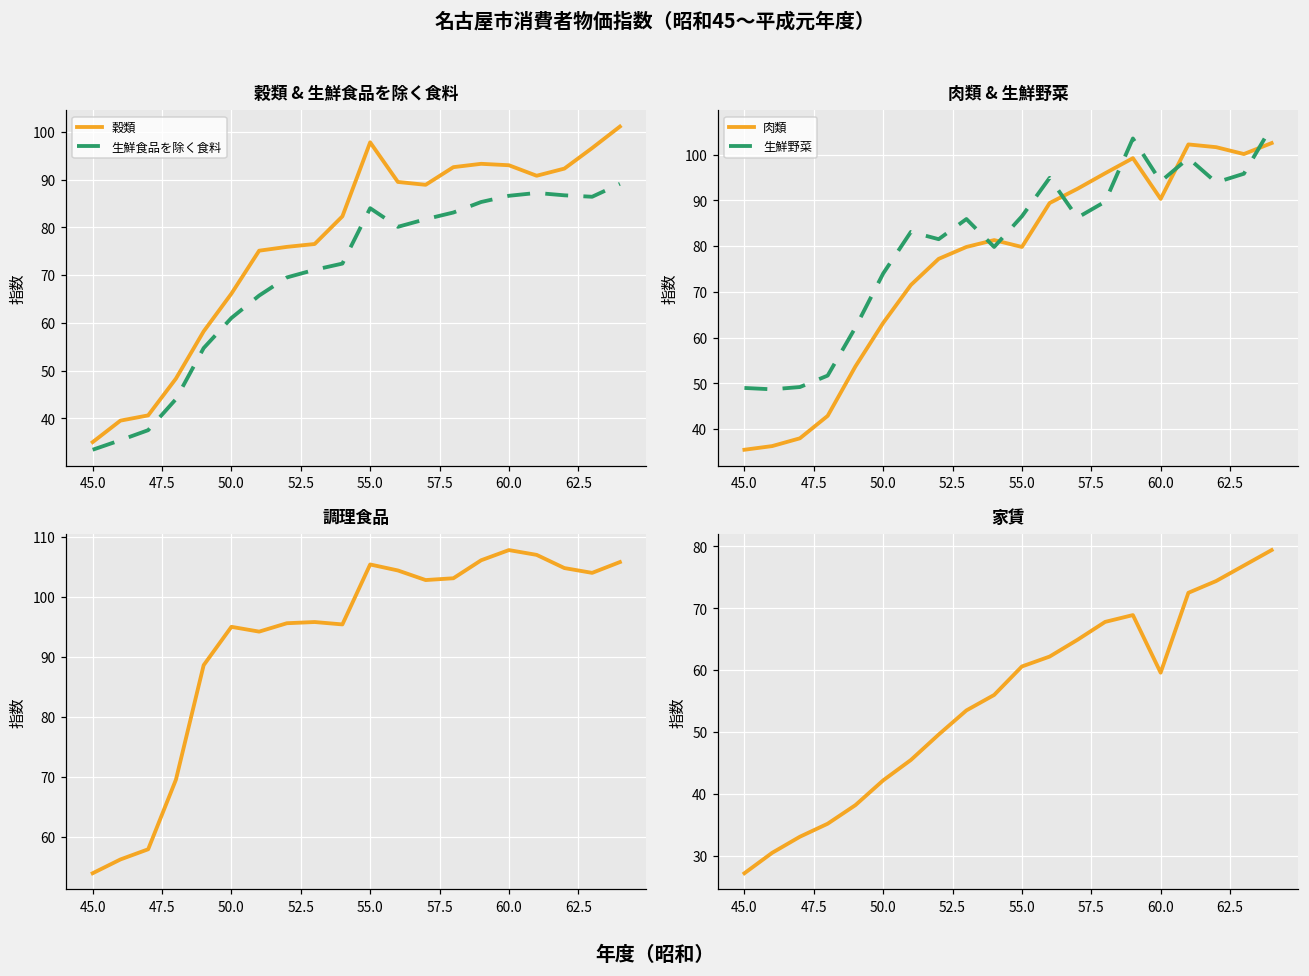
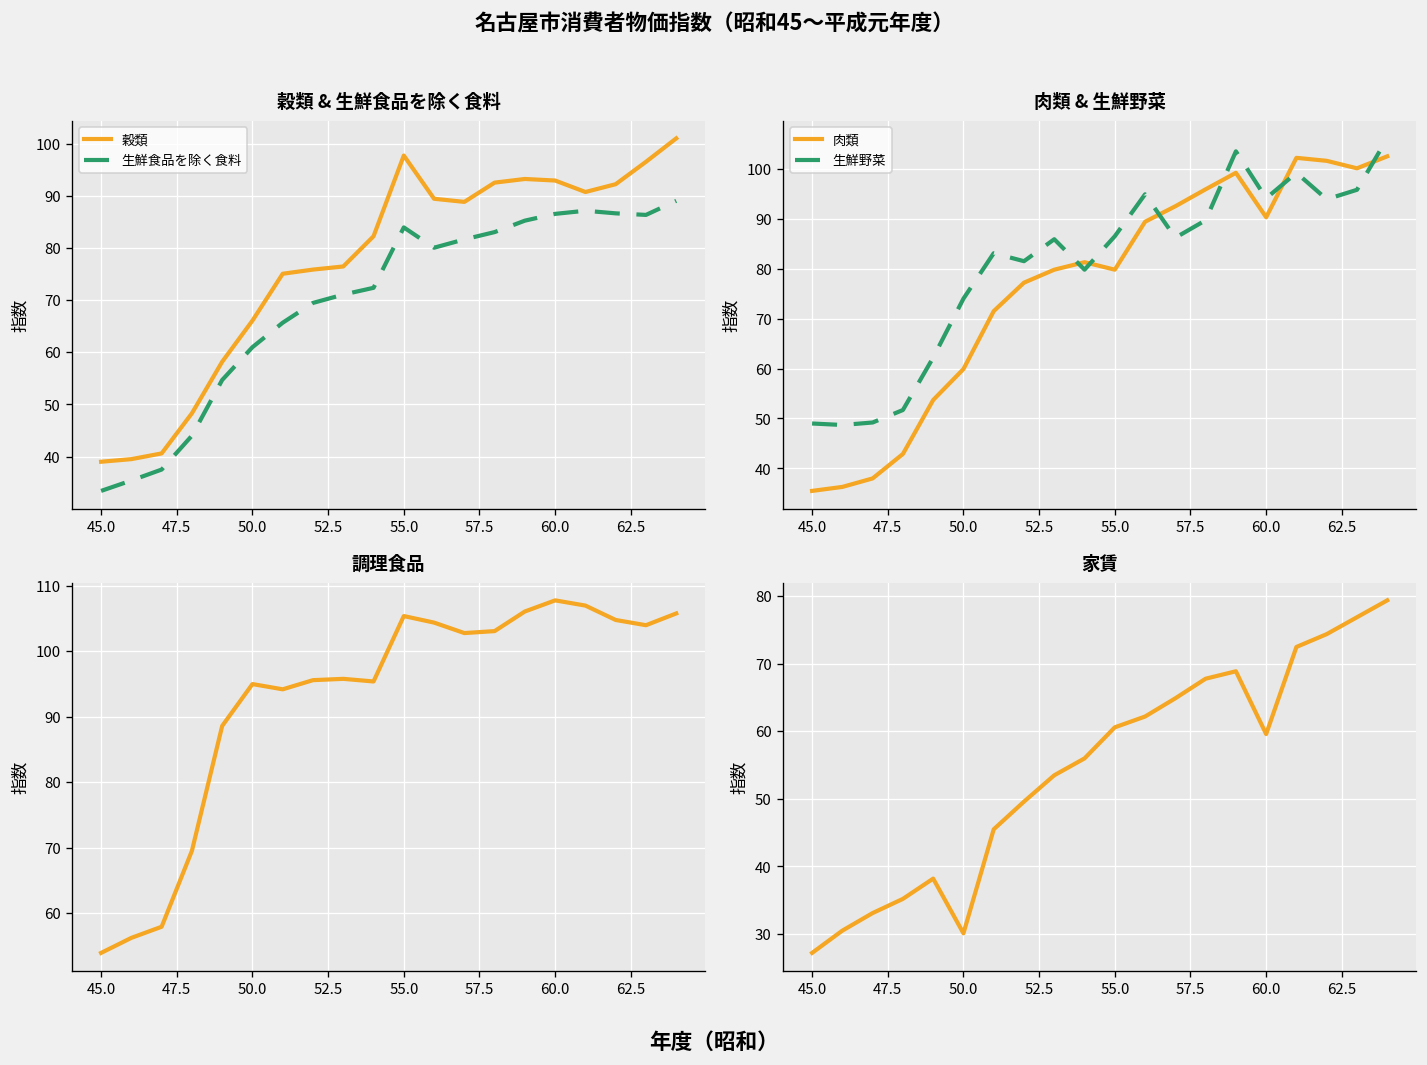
穀類 & 生鮮食品を除く食料, 穀類, 45.0: 35 -> 39
肉類 & 生鮮野菜, 肉類, 50.0: 63 -> 60
家賃, 50.0: 42 -> 30
